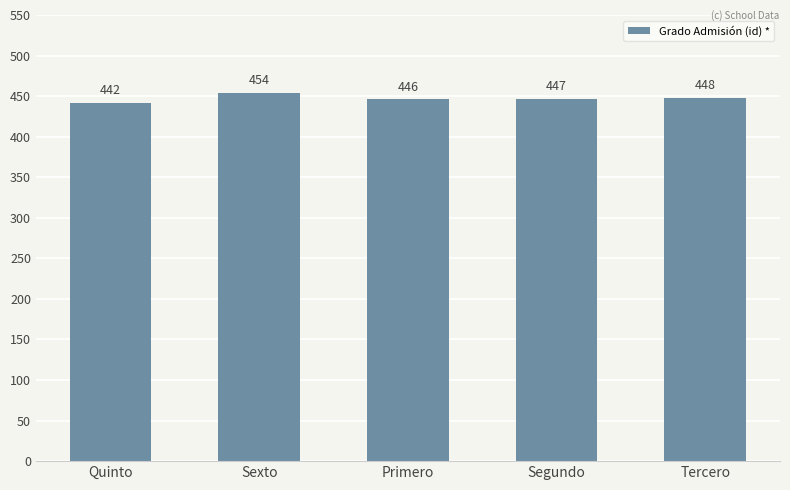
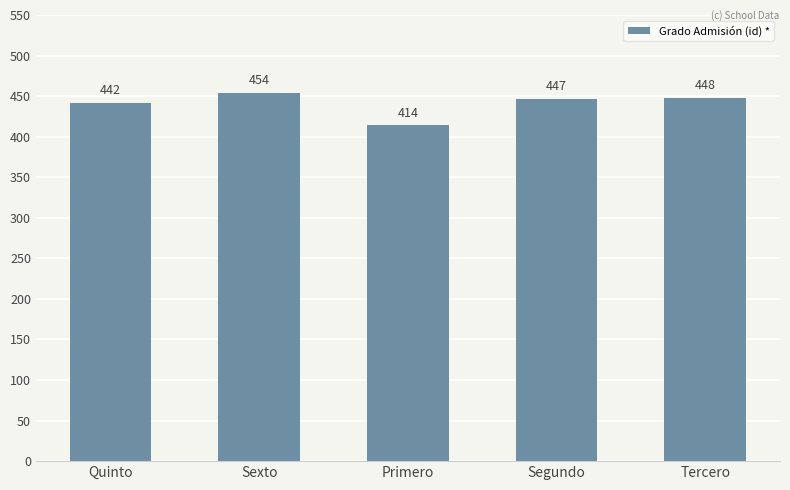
Primero: 446 -> 414
